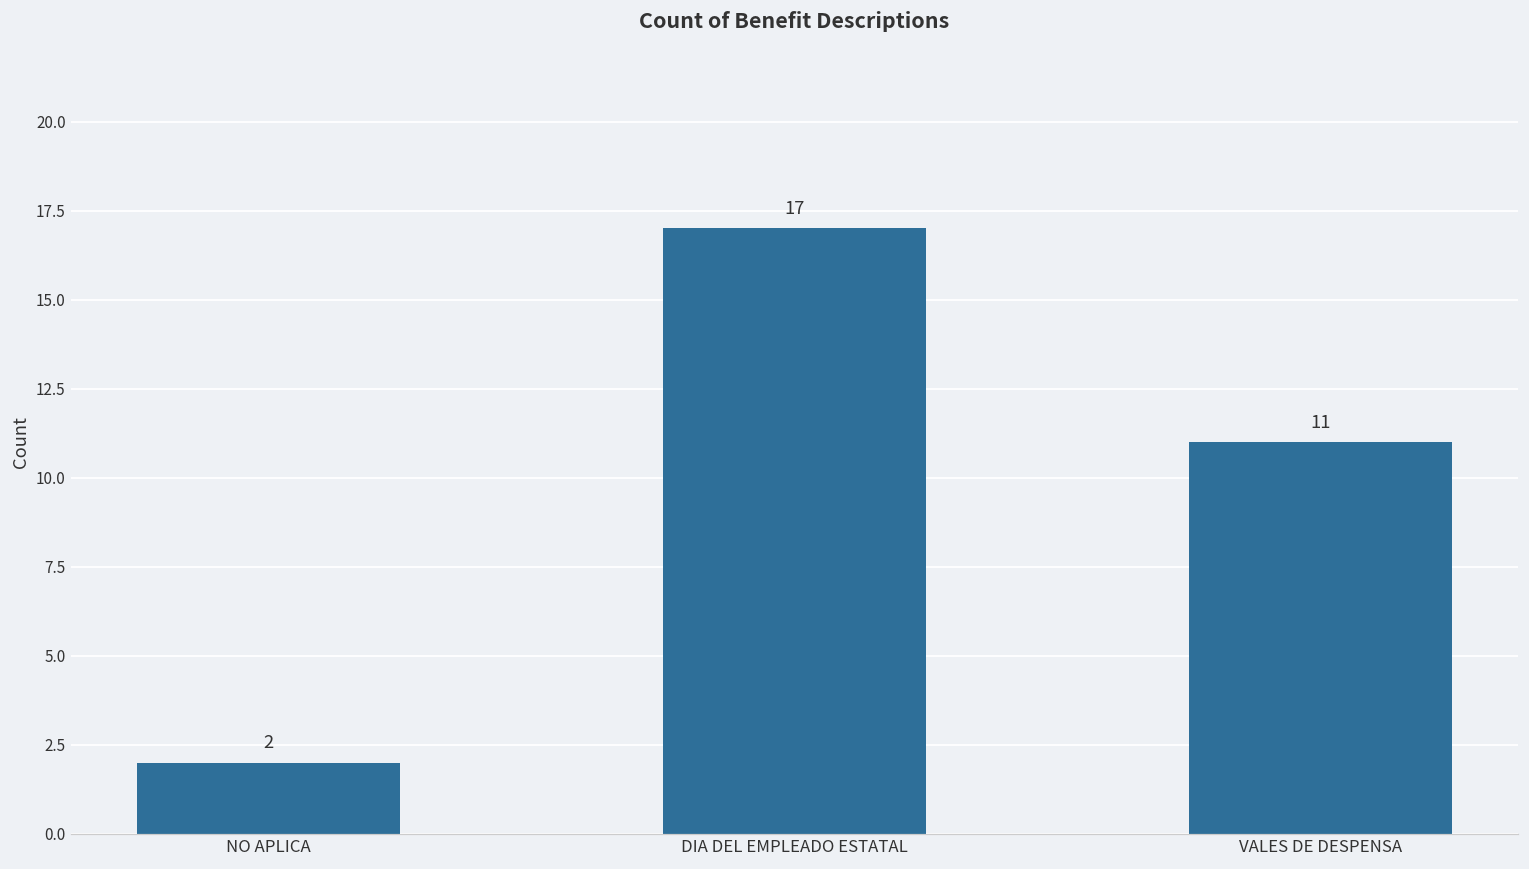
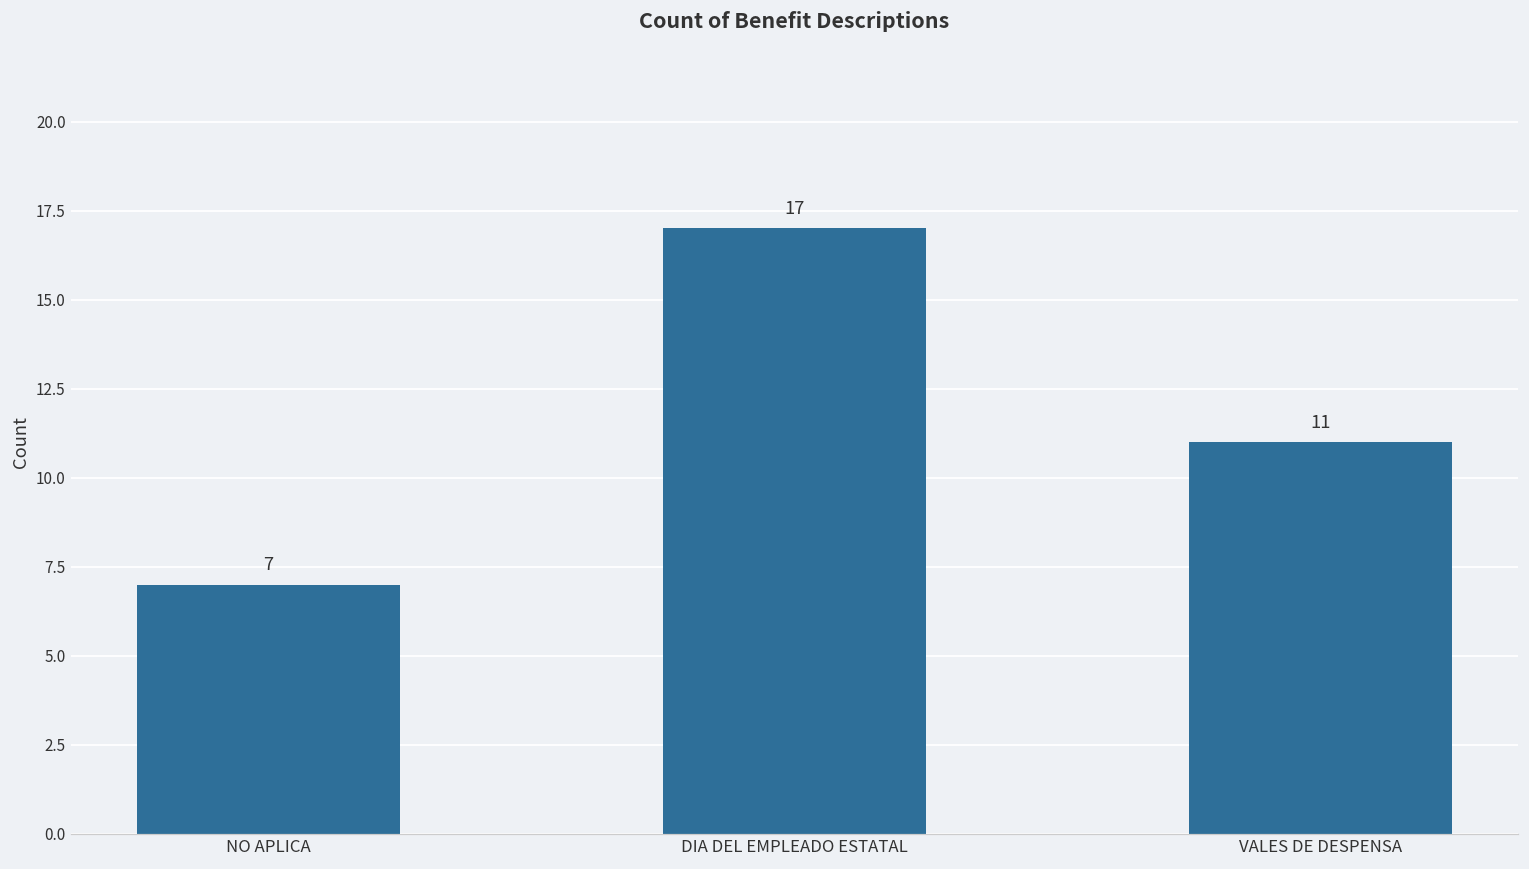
NO APLICA: 2 -> 7
